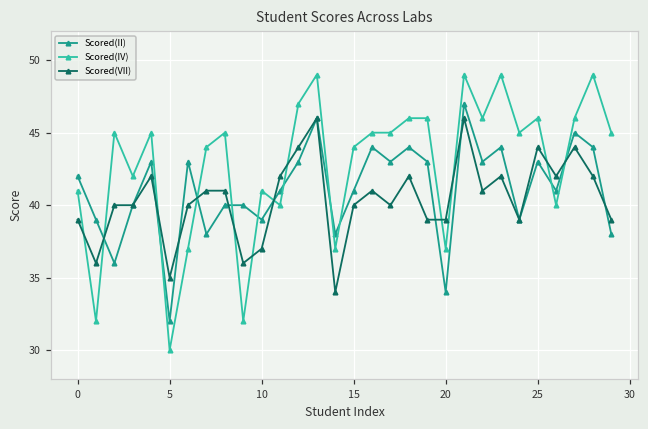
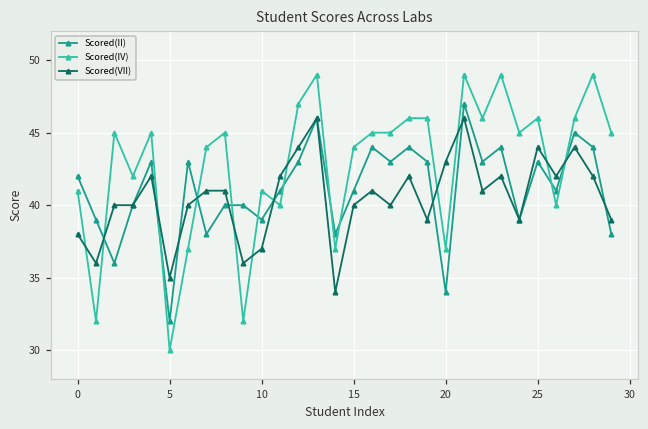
Scored(VII), 0: 39 -> 38
Scored(VII), 20: 39 -> 43
